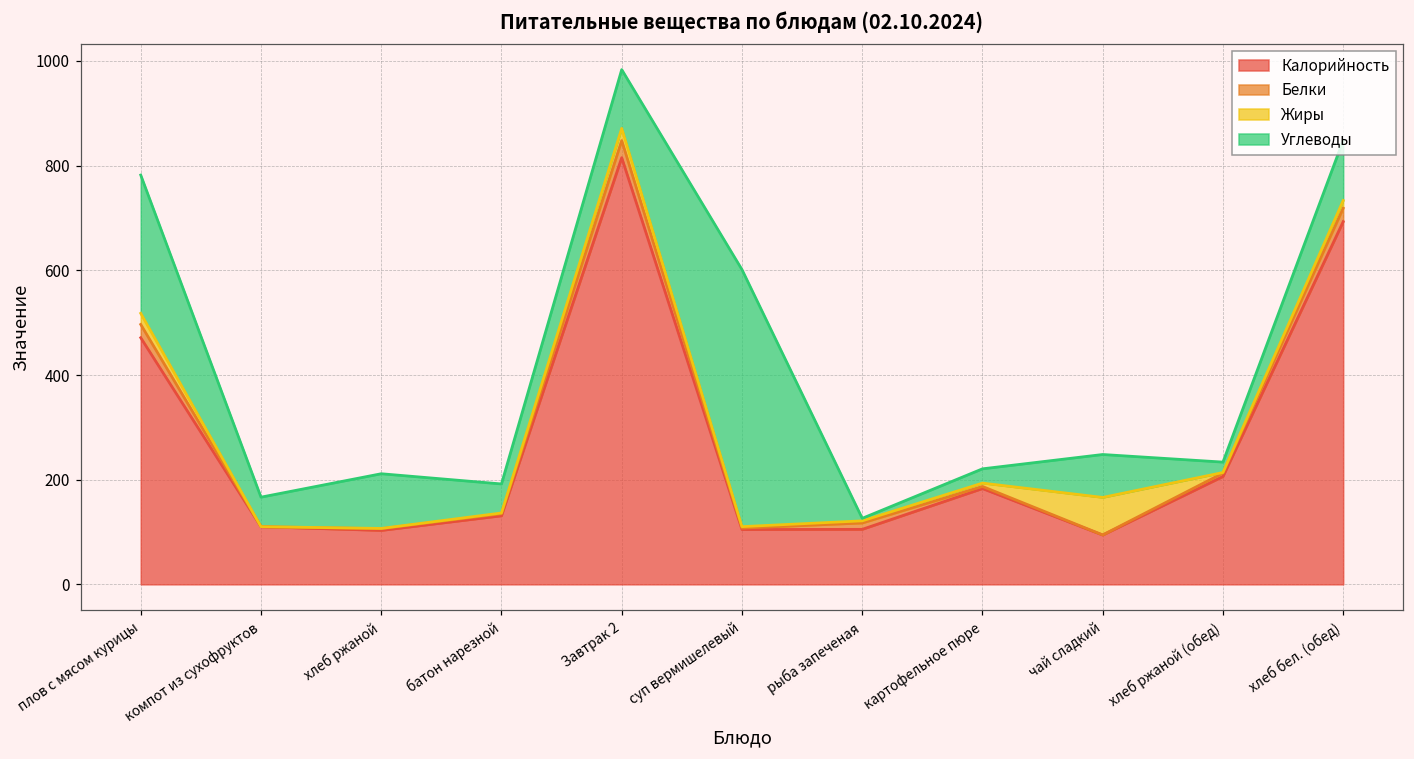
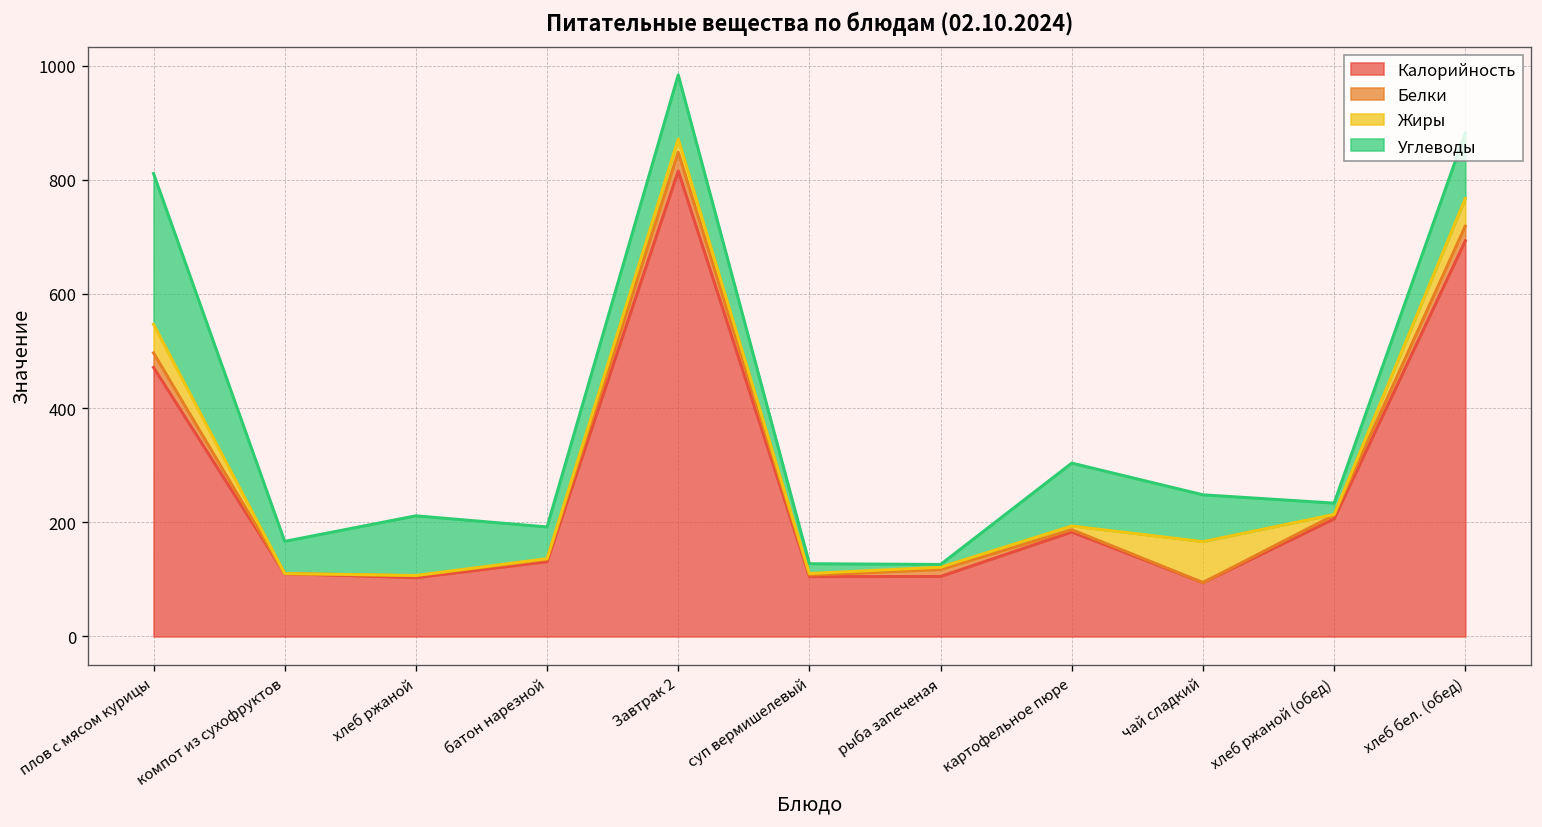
Жиры, плов с мясом курицы: 20 -> 50
Углеводы, суп вермишелевый: 490 -> 20
Углеводы, картофельное пюре: 30 -> 110
Жиры, хлеб бел. (обед): 10 -> 50
